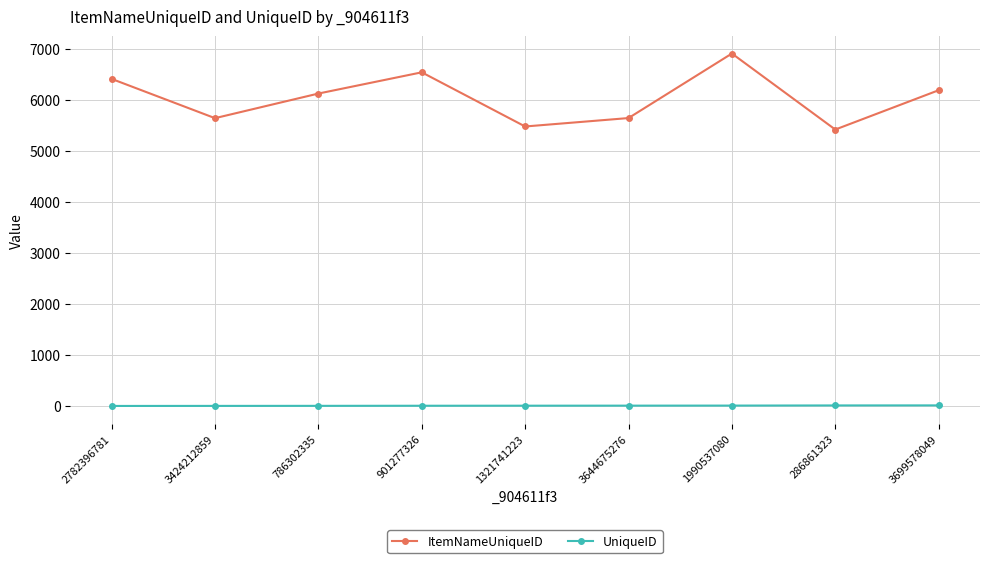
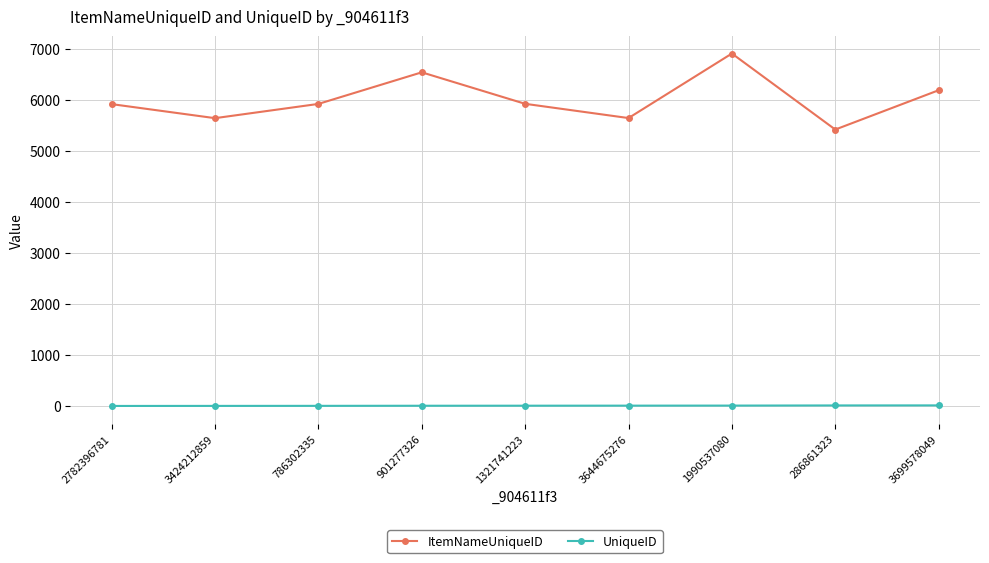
ItemNameUniqueID, 2782396781: 6400 -> 5900
ItemNameUniqueID, 786302335: 6100 -> 5900
ItemNameUniqueID, 1321741223: 5500 -> 5900
